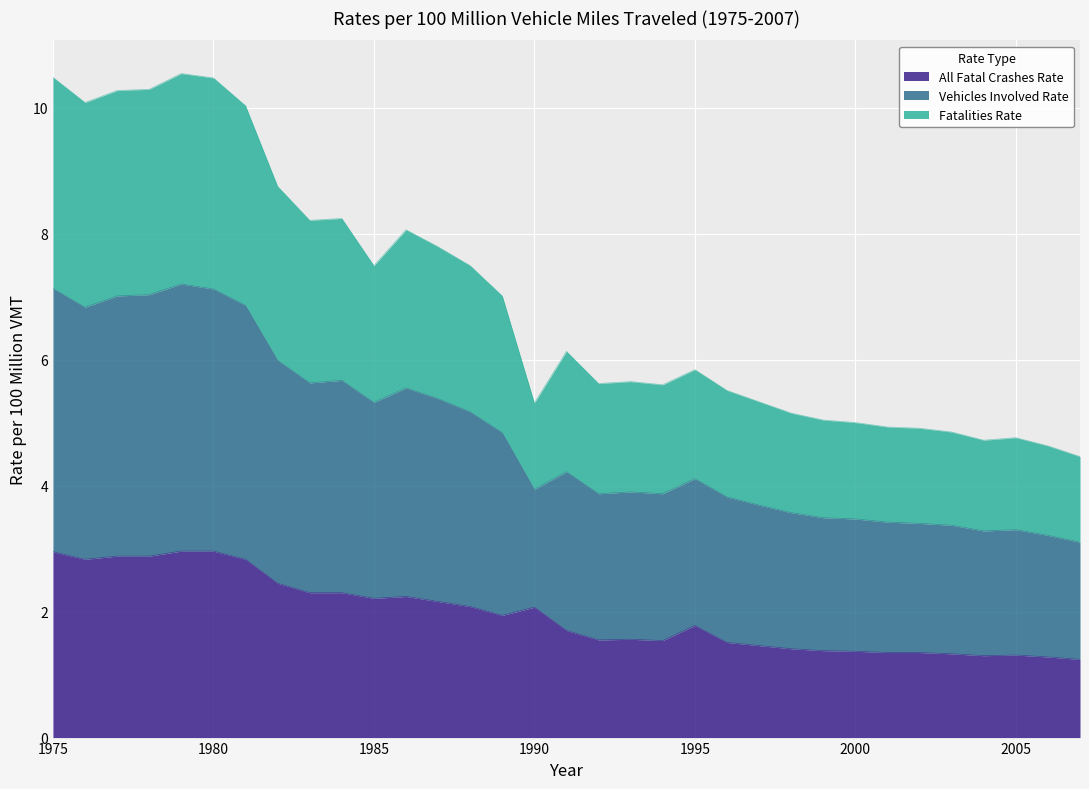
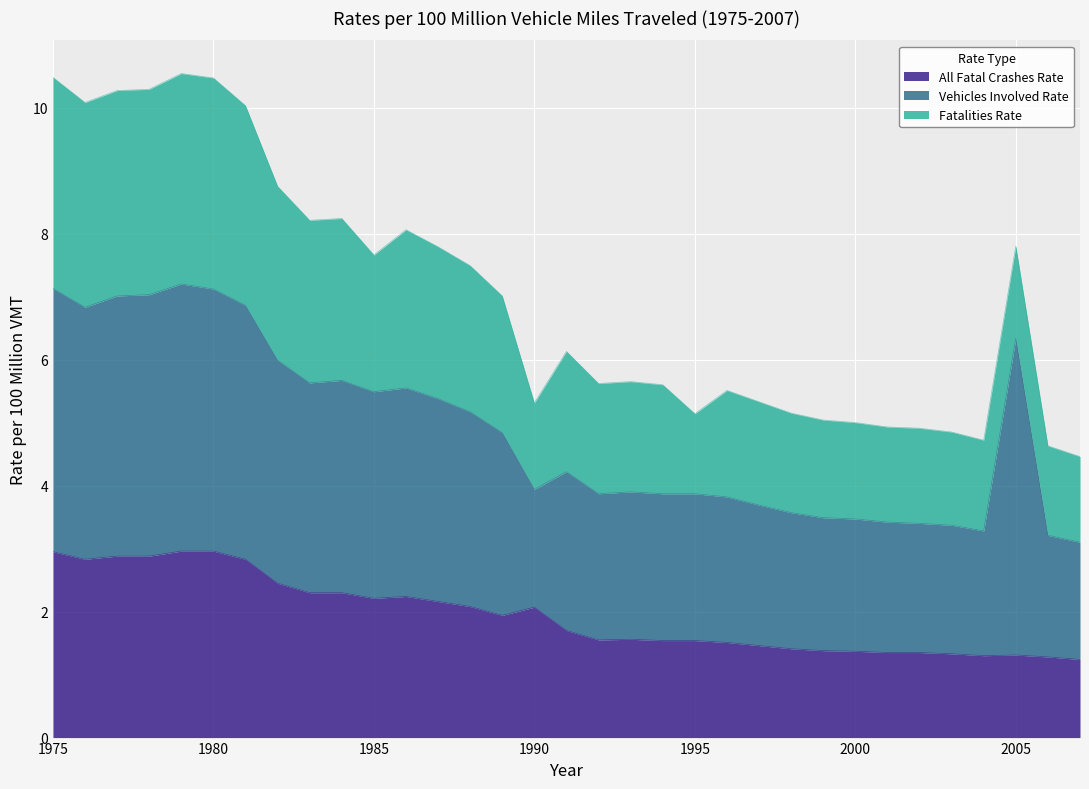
Vehicles Involved Rate, 1985: 3.1 -> 3.3
All Fatal Crashes Rate, 1995: 1.8 -> 1.5
Fatalities Rate, 1995: 1.7 -> 1.3
Vehicles Involved Rate, 2005: 2.0 -> 5.0
